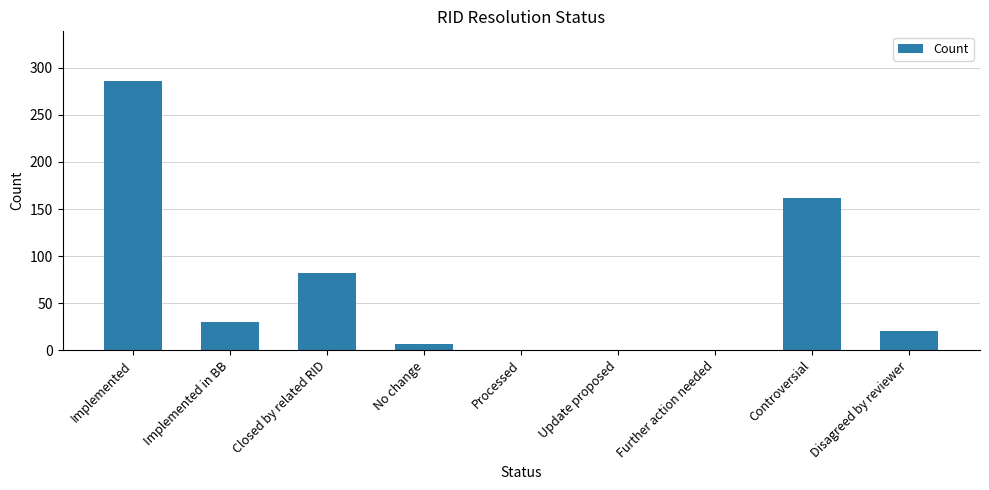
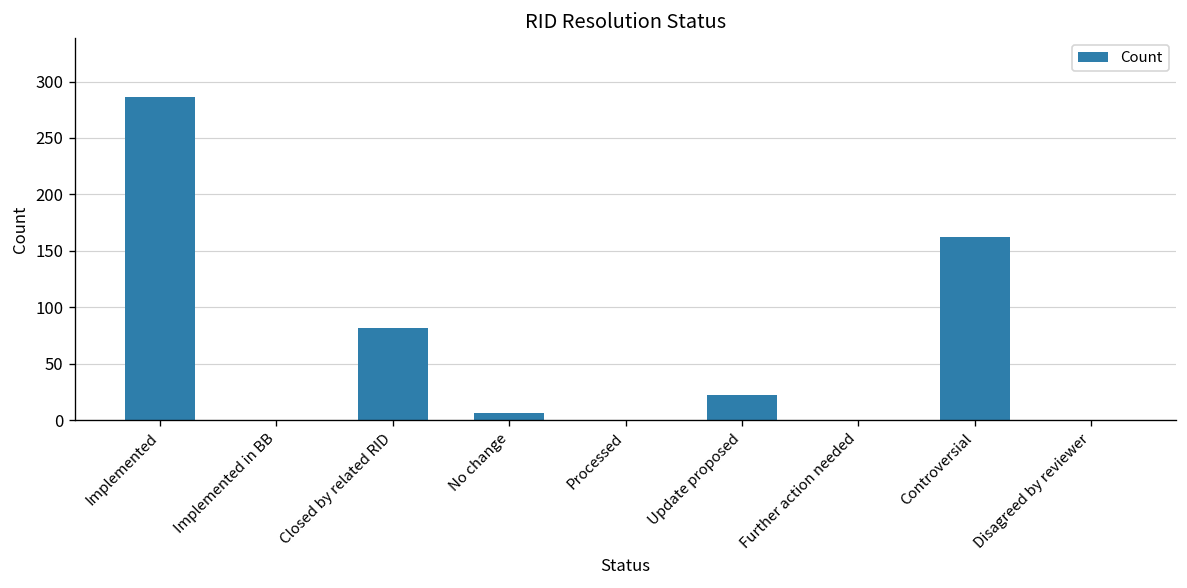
Implemented in BB: 30 -> 0
Update proposed: 0 -> 20
Disagreed by reviewer: 20 -> 0
